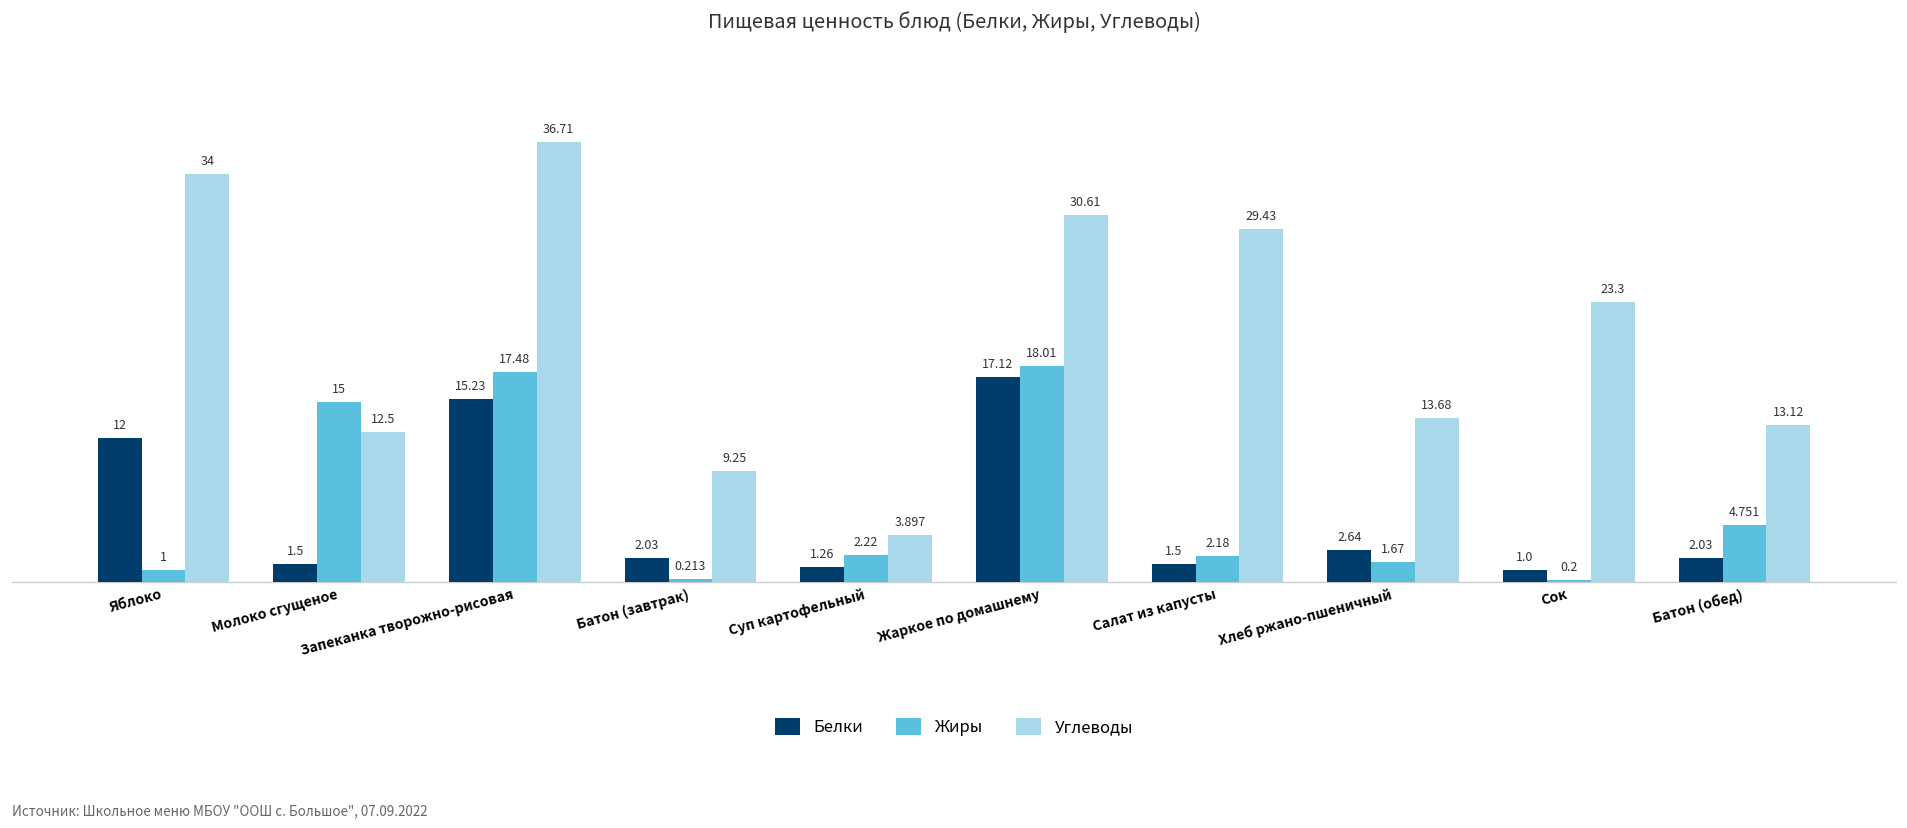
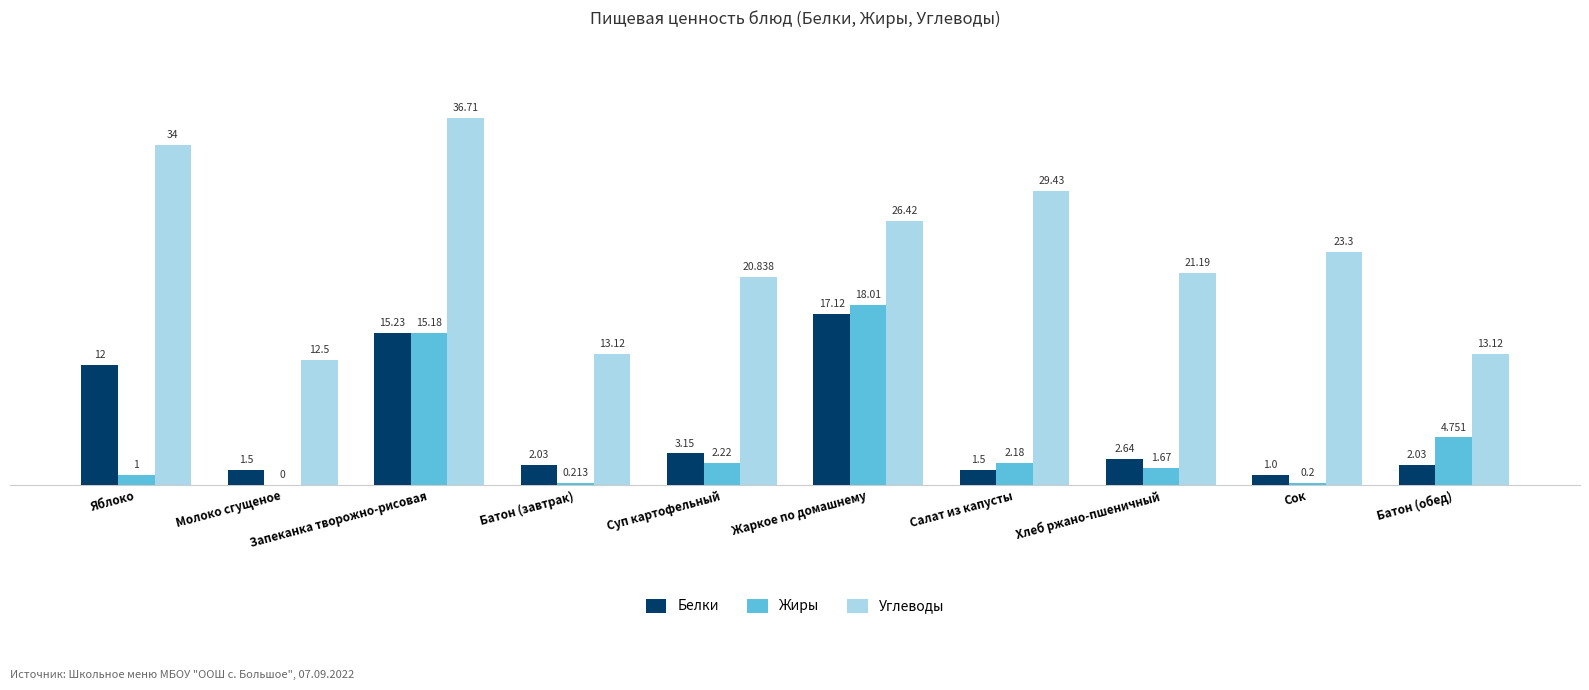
Жиры, Молоко сгущеное: 15 -> 0
Жиры, Запеканка творожно-рисовая: 17.48 -> 15.18
Углеводы, Батон (завтрак): 9.25 -> 13.12
Белки, Суп картофельный: 1.26 -> 3.15
Углеводы, Суп картофельный: 3.897 -> 20.838
Углеводы, Жаркое по домашнему: 30.61 -> 26.42
Углеводы, Хлеб ржано-пшеничный: 13.68 -> 21.19
